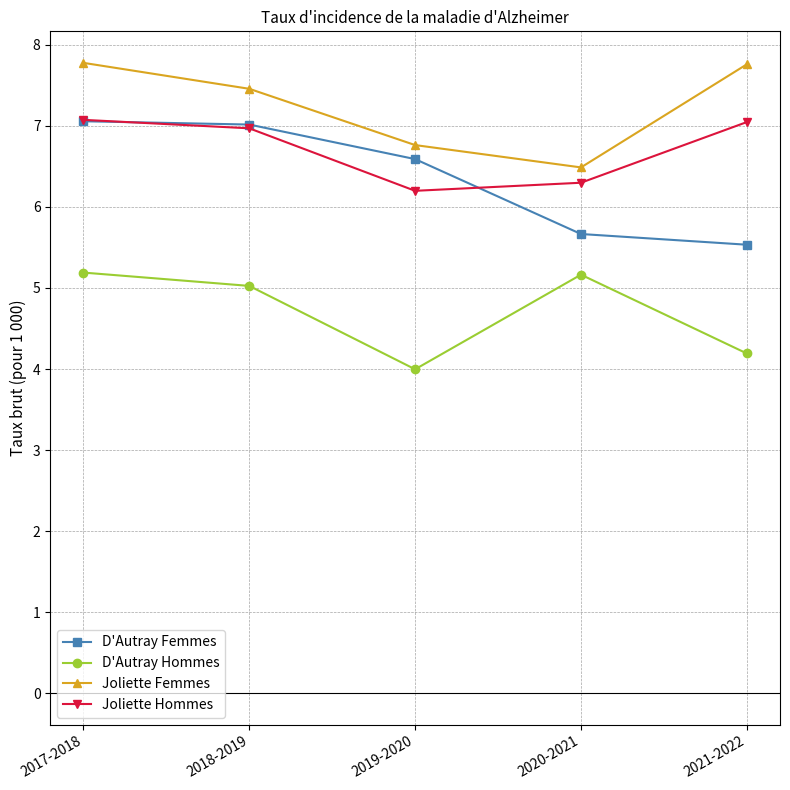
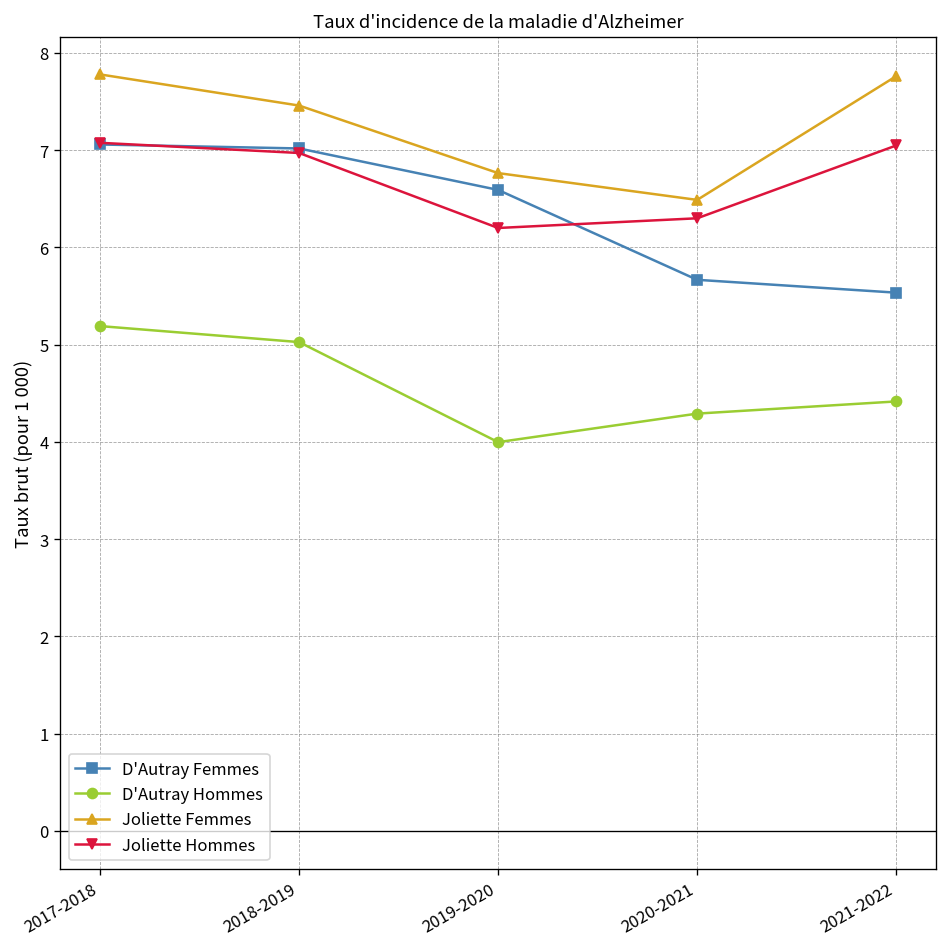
D'Autray Hommes, 2020-2021: 5.2 -> 4.3
D'Autray Hommes, 2021-2022: 4.2 -> 4.4
